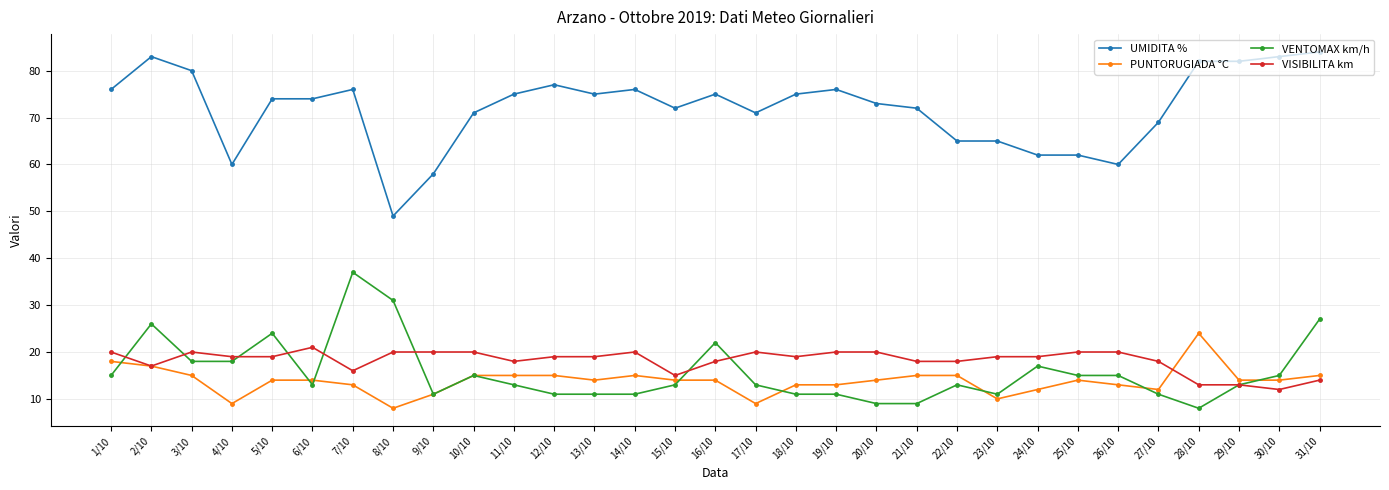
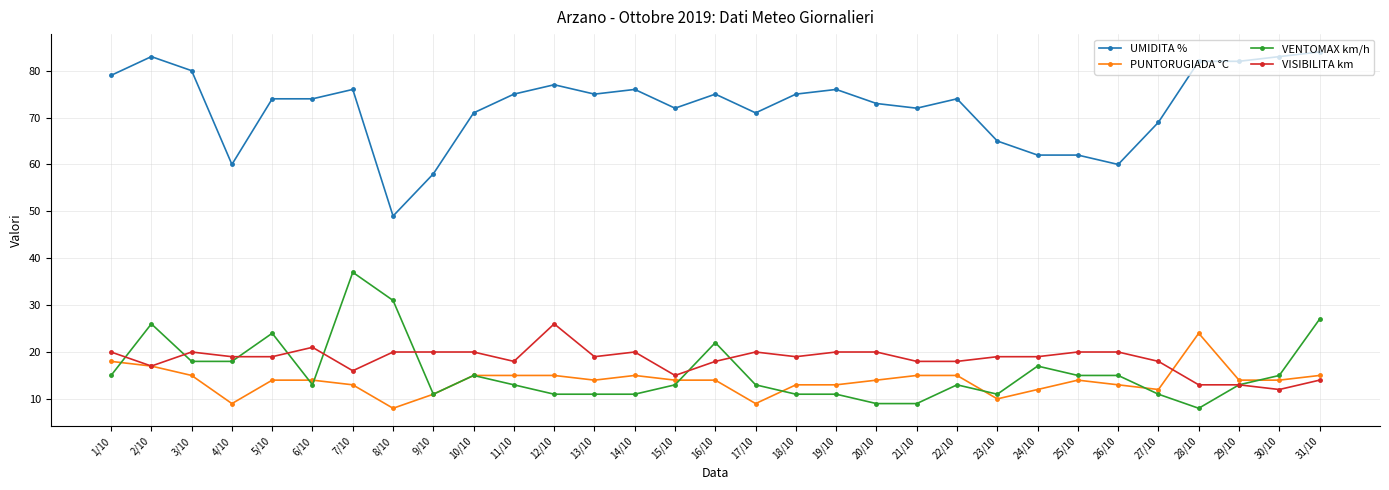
UMIDITA %, 1/10: 76 -> 79
VISIBILITA km, 12/10: 19 -> 26
UMIDITA %, 22/10: 65 -> 74
